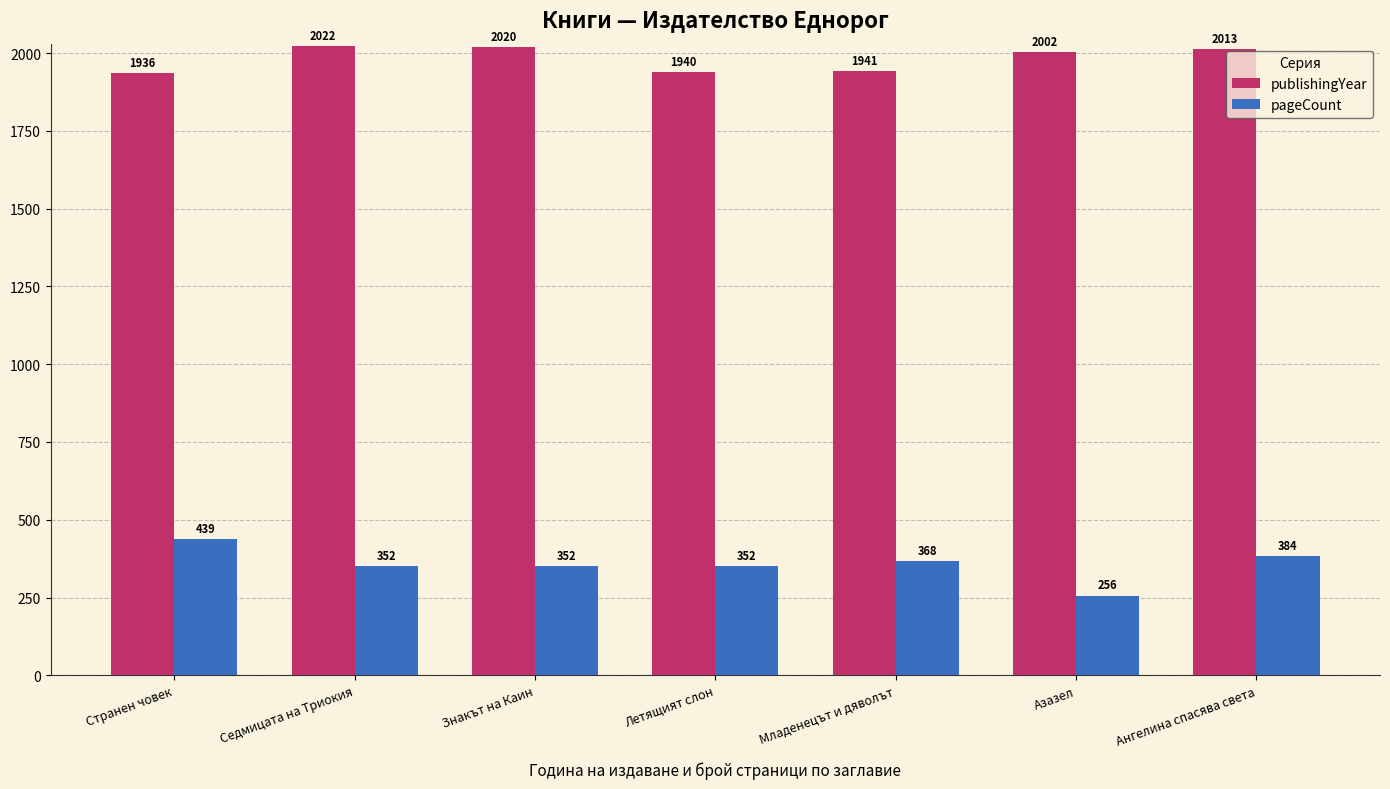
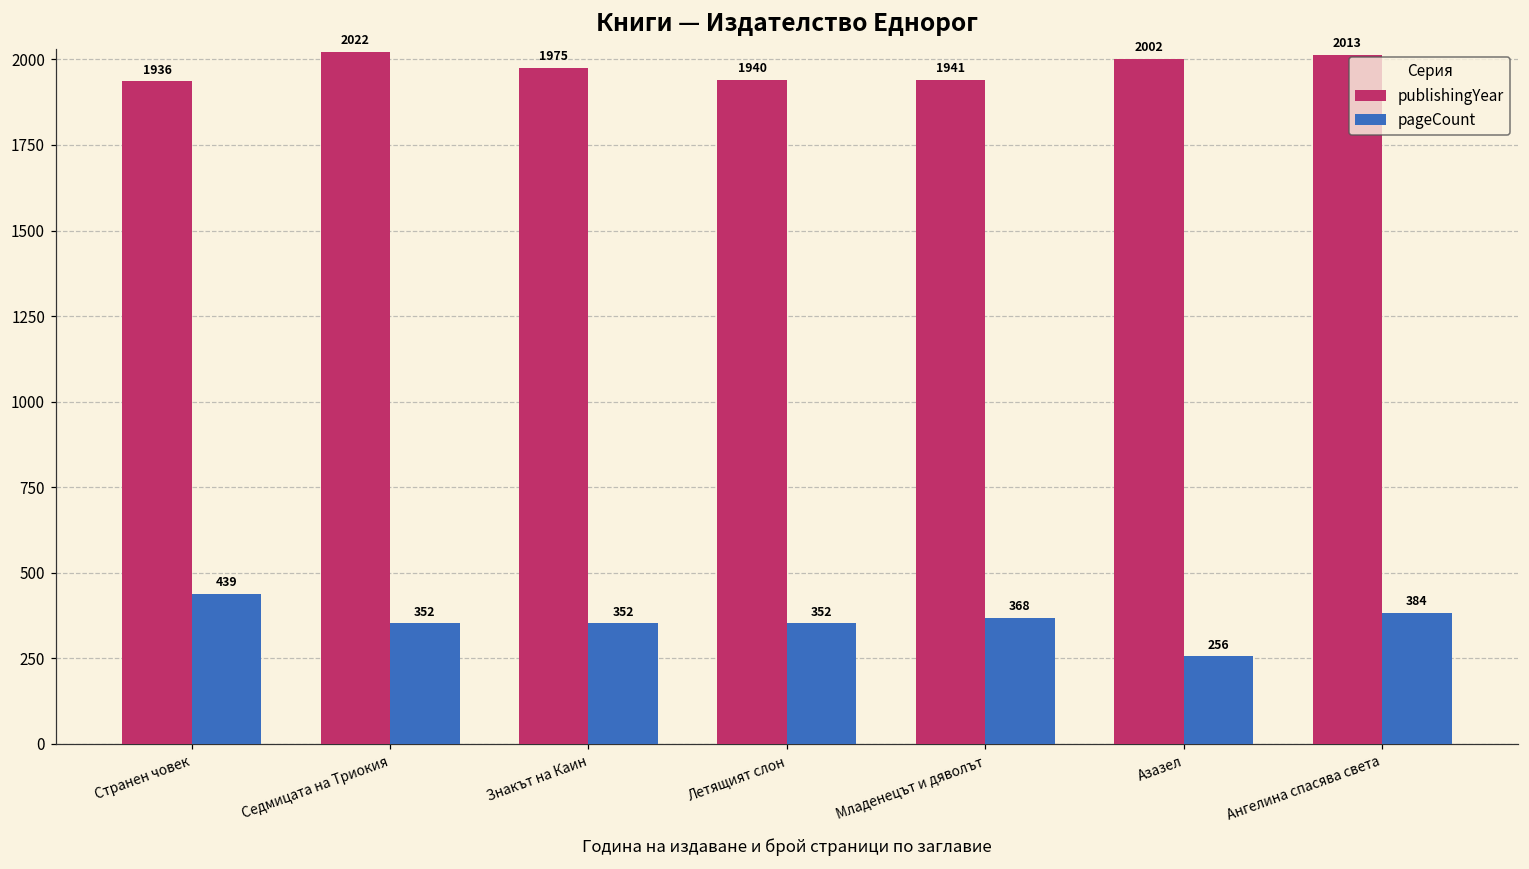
publishingYear, Знакът на Каин: 2020 -> 1975
